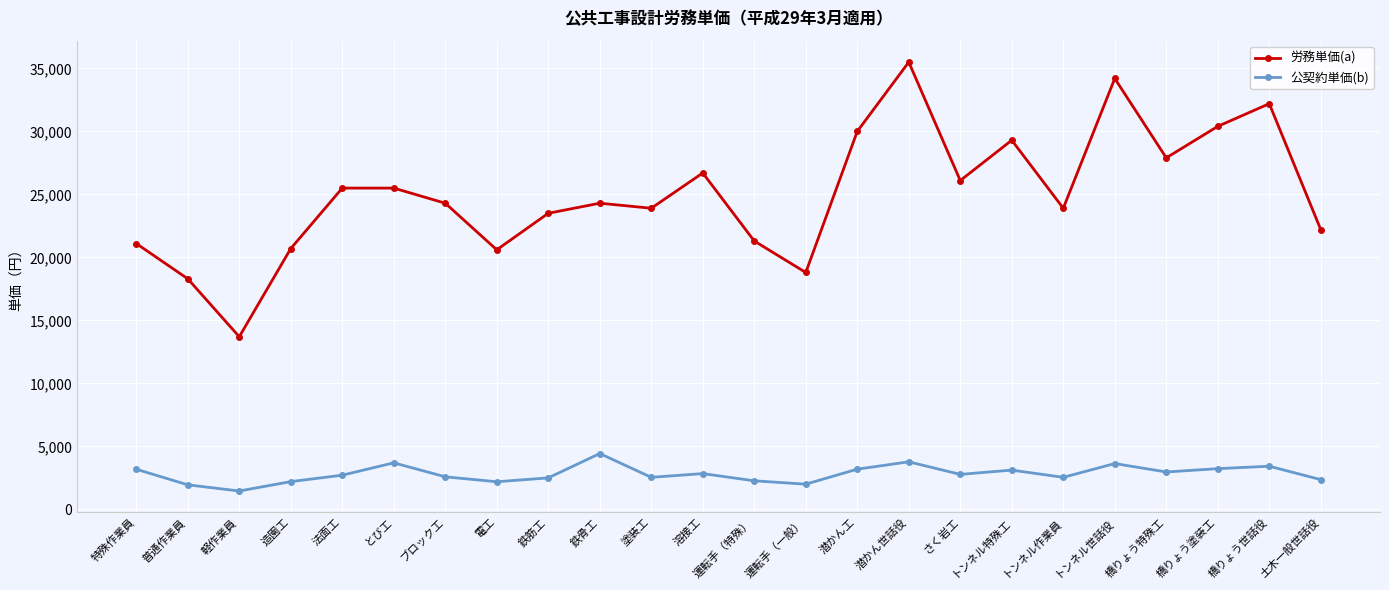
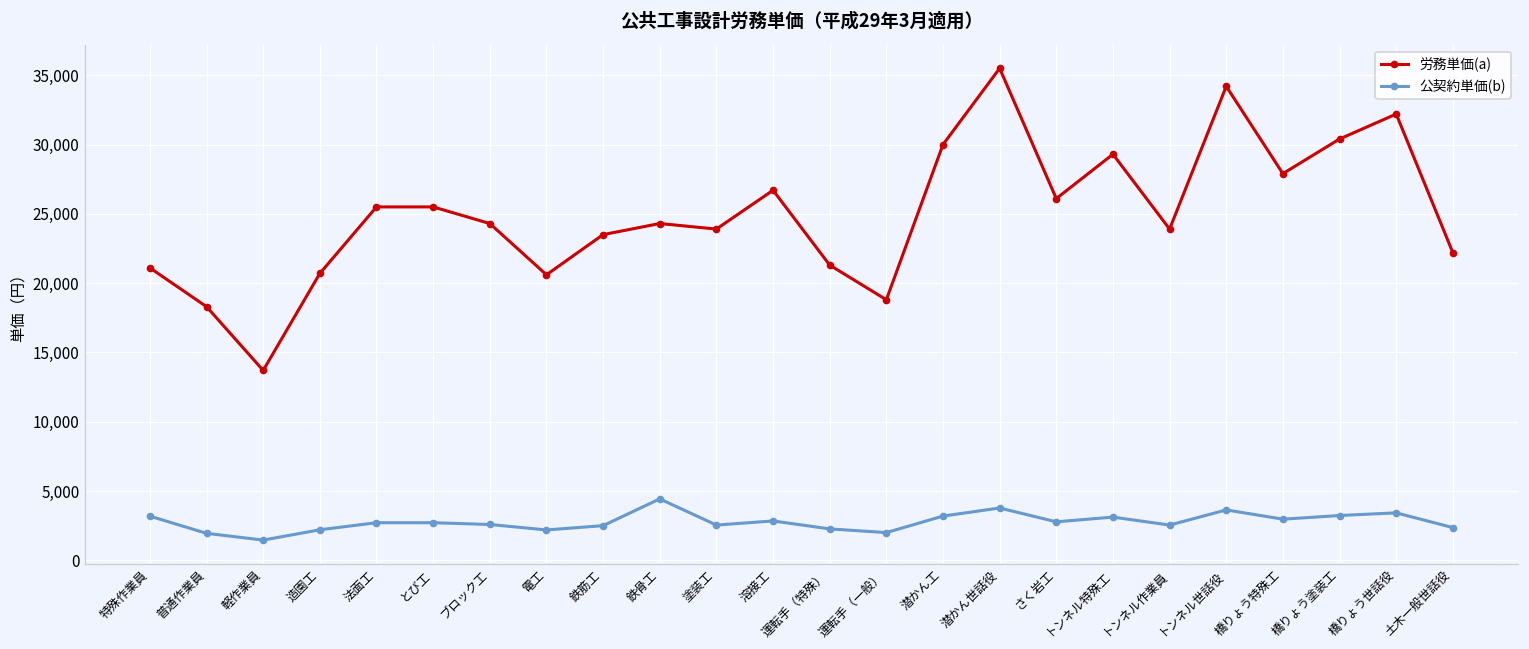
公契約単価(b), とび工: 3,700 -> 2,700
